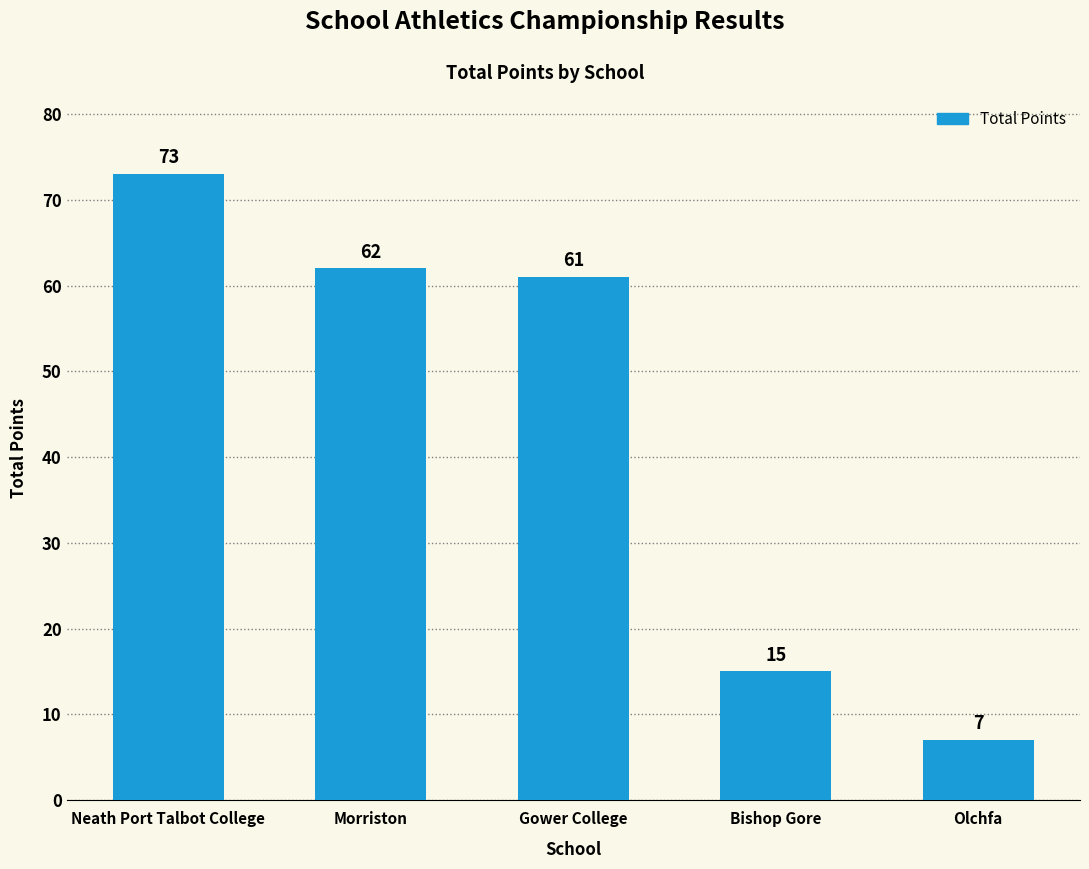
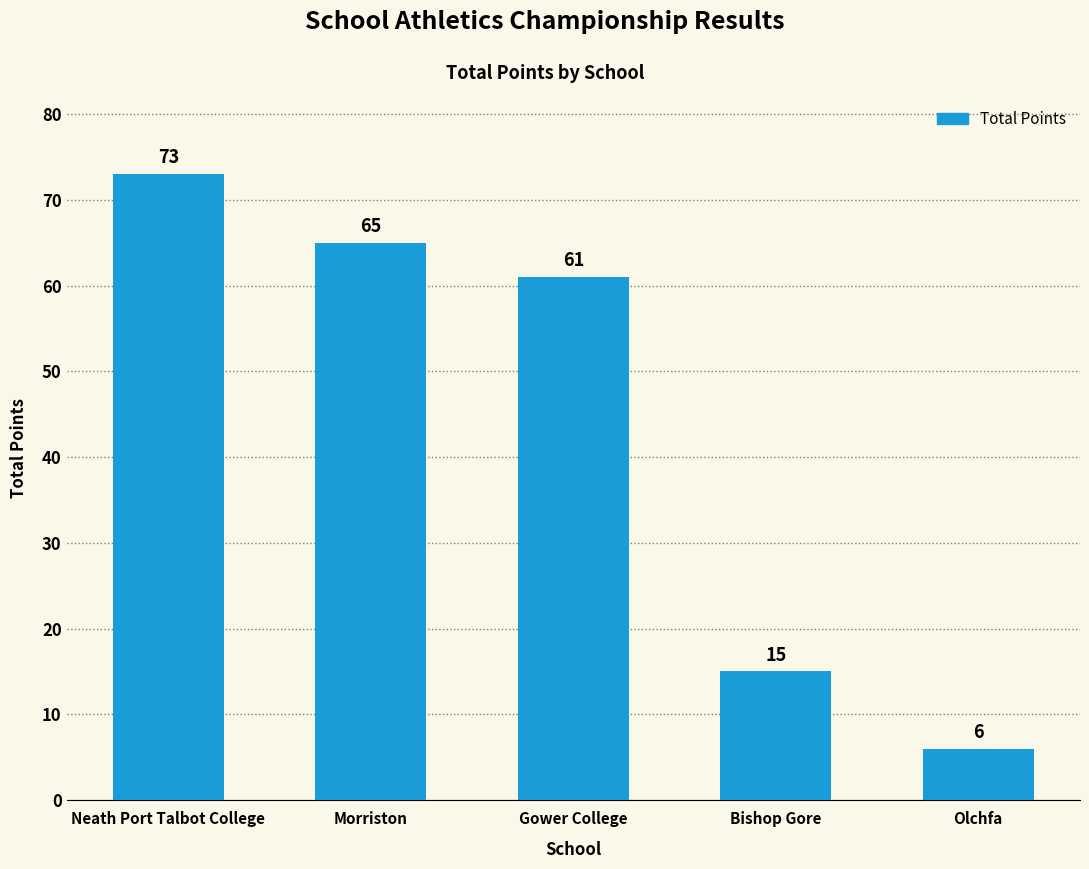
Morriston: 62 -> 65
Olchfa: 7 -> 6
